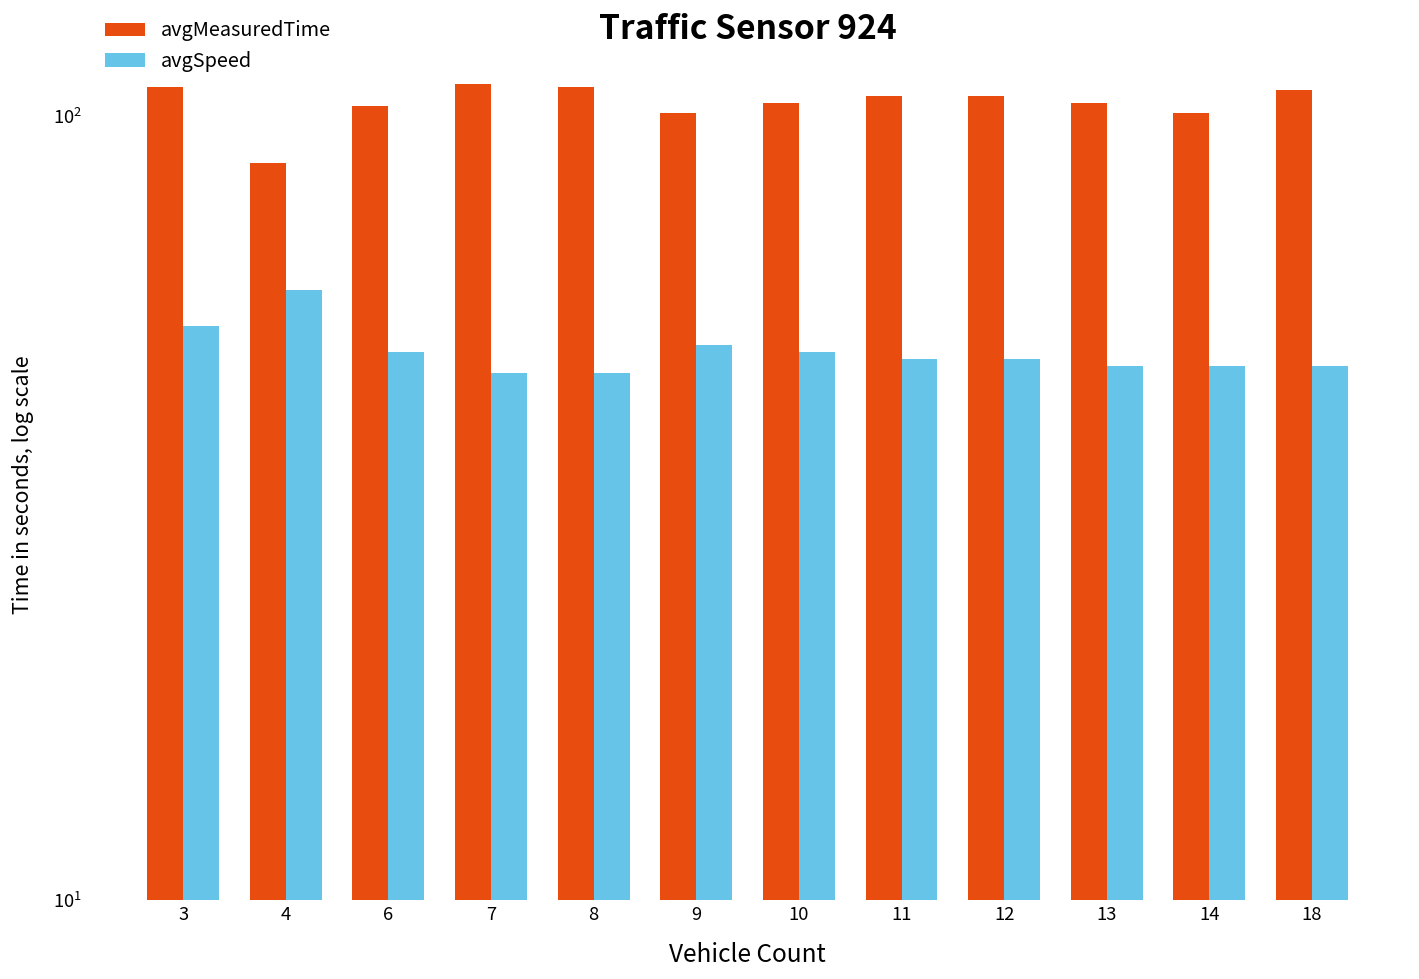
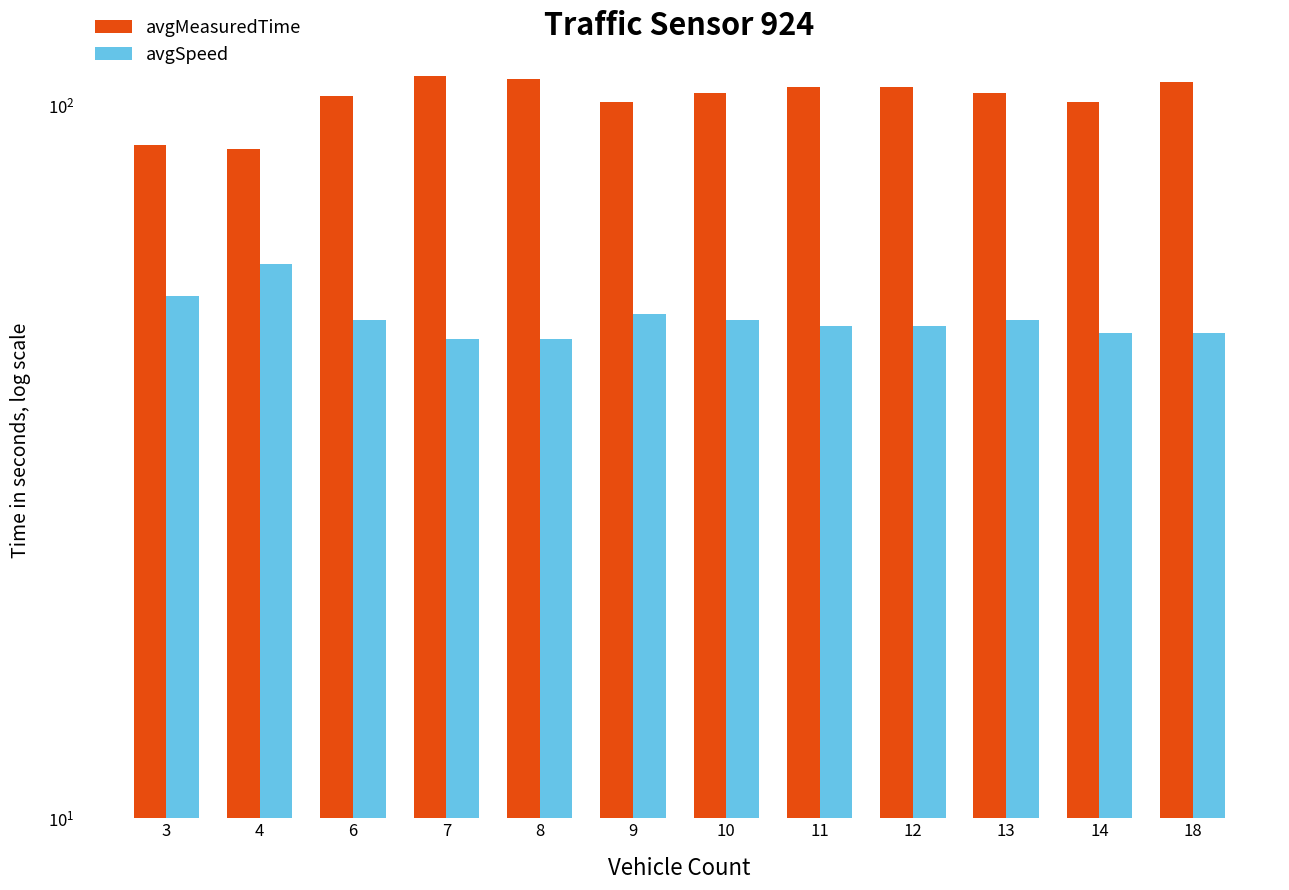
avgMeasuredTime, 3: 109 -> 88
avgSpeed, 13: 48 -> 50
